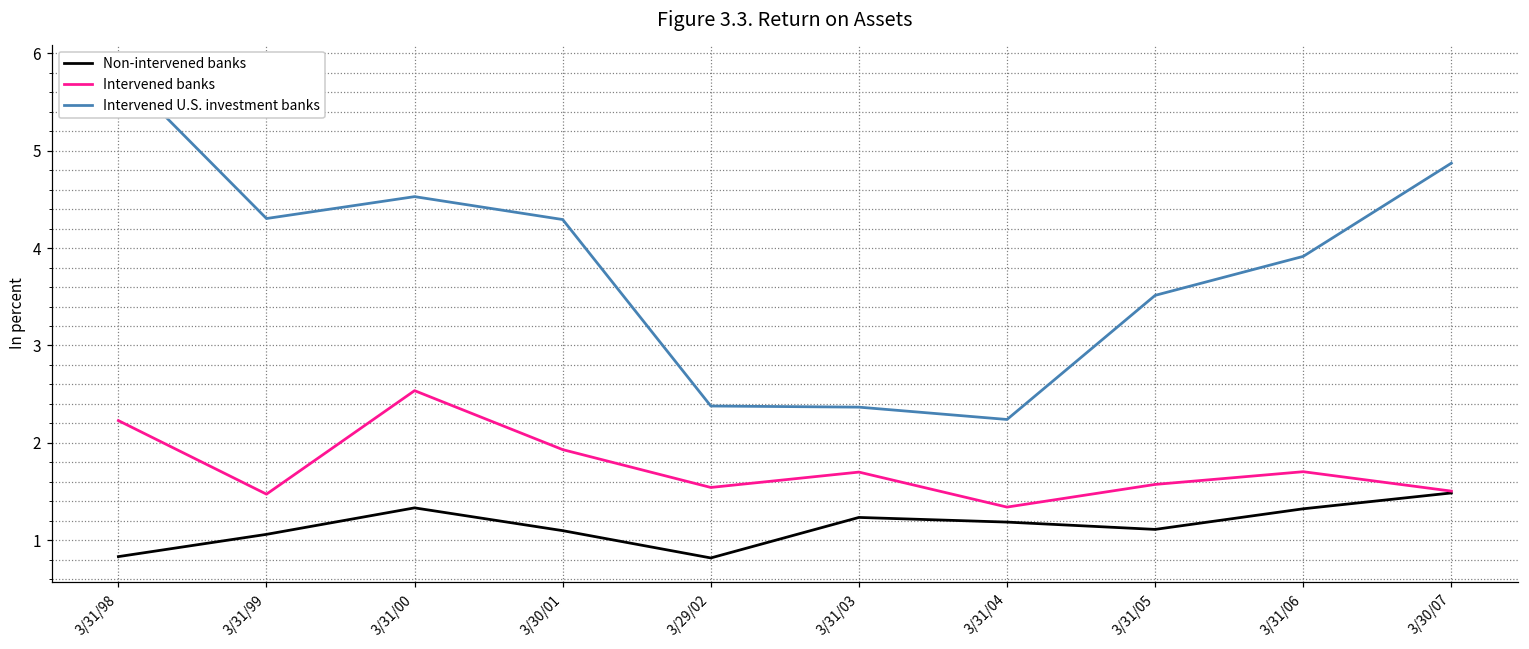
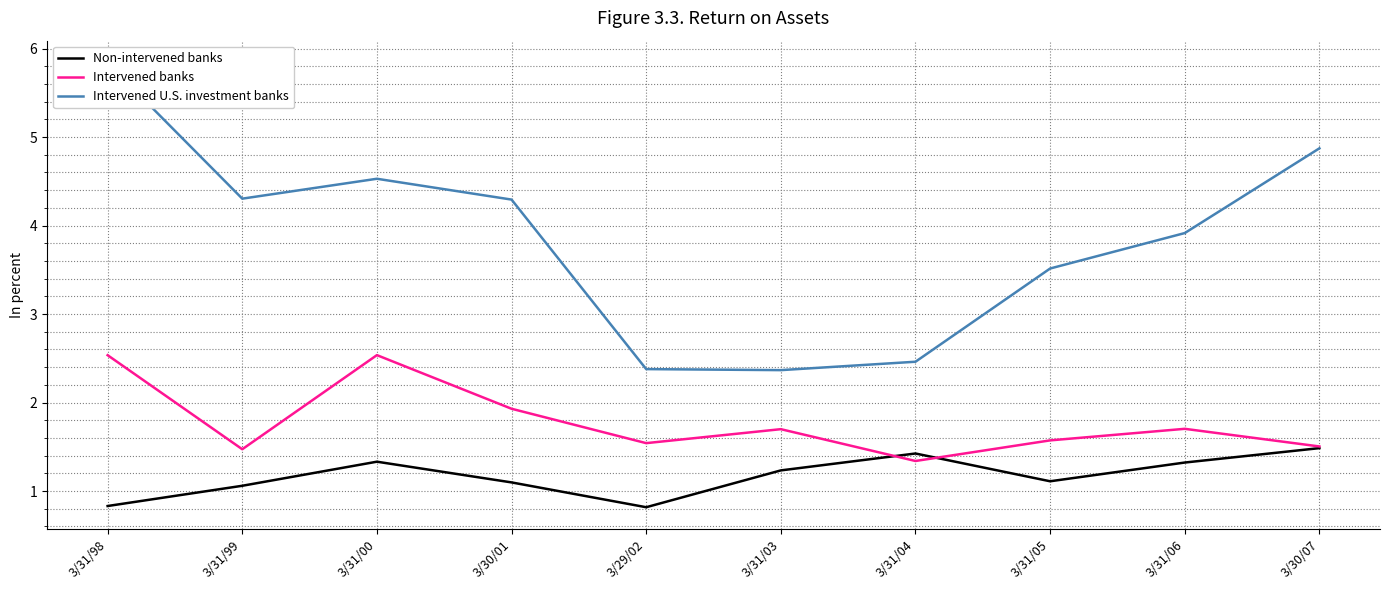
Intervened banks, 3/31/98: 2.2 -> 2.5
Non-intervened banks, 3/31/04: 1.2 -> 1.4
Intervened U.S. investment banks, 3/31/04: 2.2 -> 2.5
